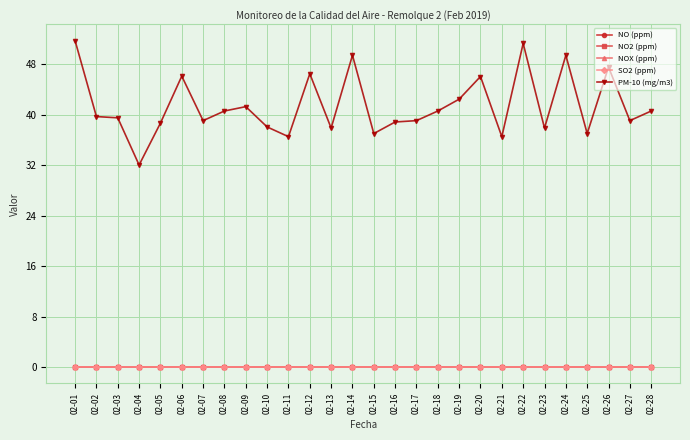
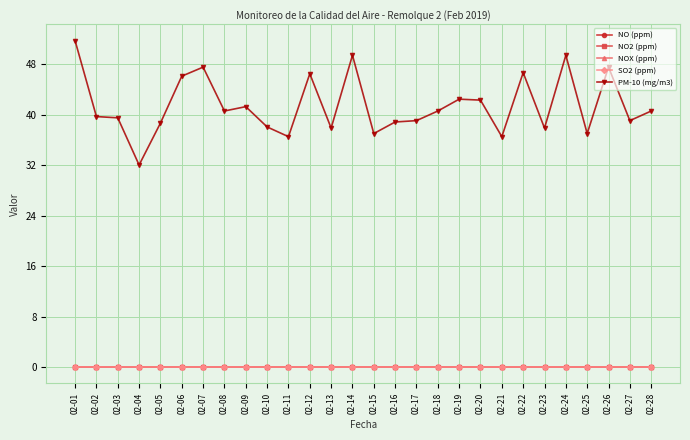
PM-10 (mg/m3), 02-07: 39 -> 48
PM-10 (mg/m3), 02-20: 46 -> 42
PM-10 (mg/m3), 02-22: 51 -> 47
